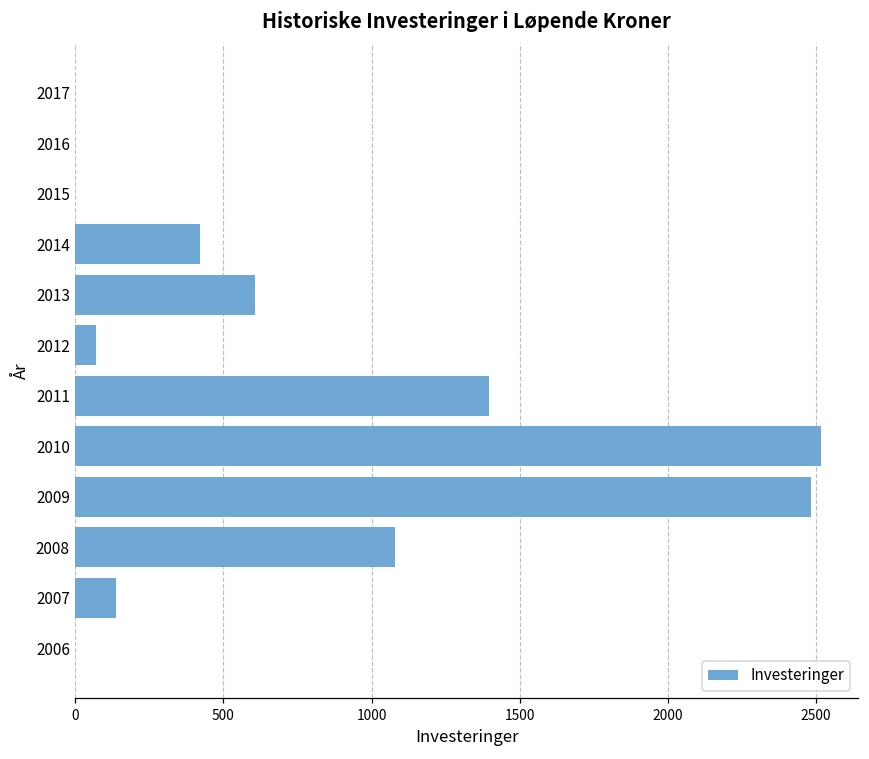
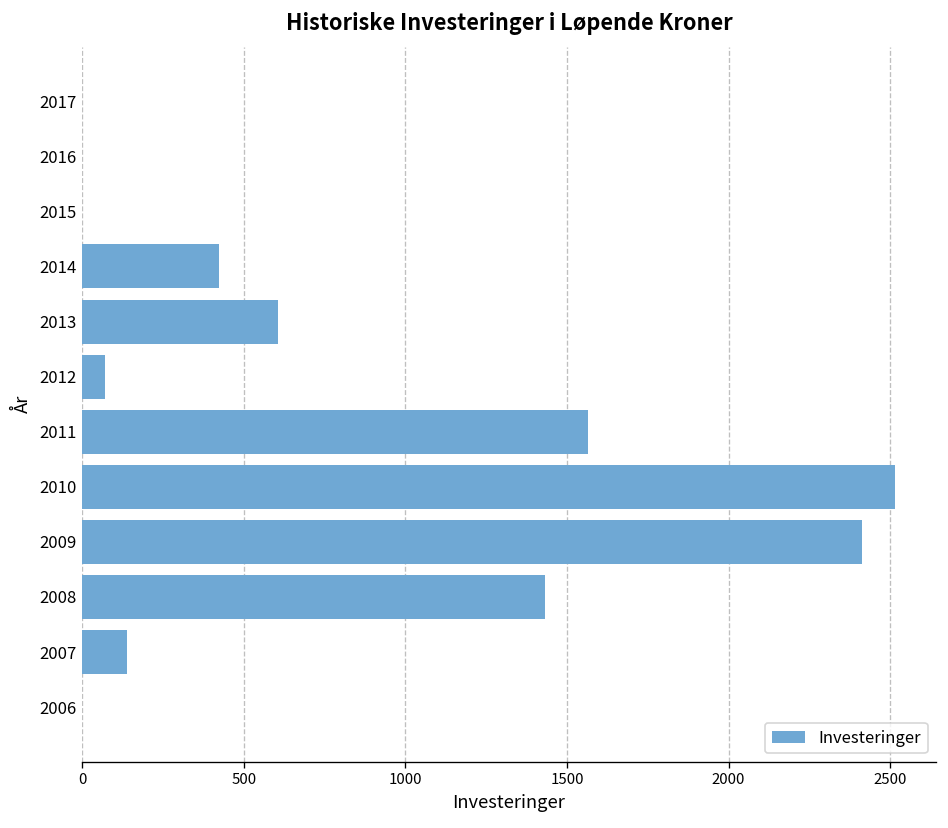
2011: 1400 -> 1570
2009: 2480 -> 2410
2008: 1080 -> 1430
